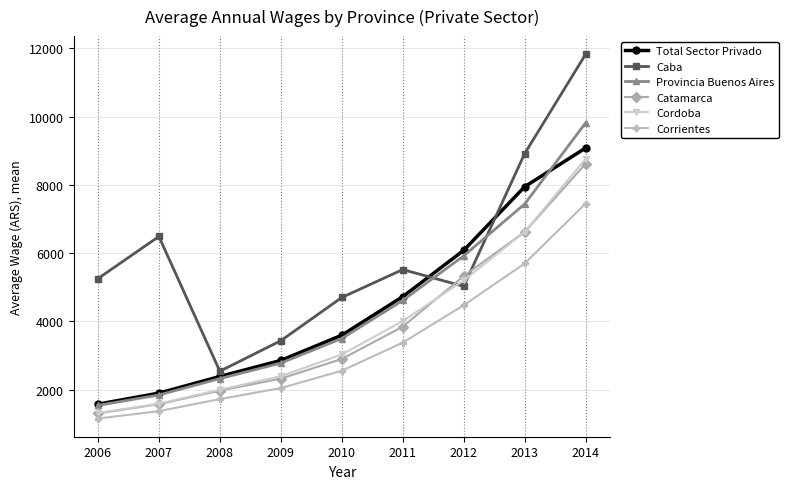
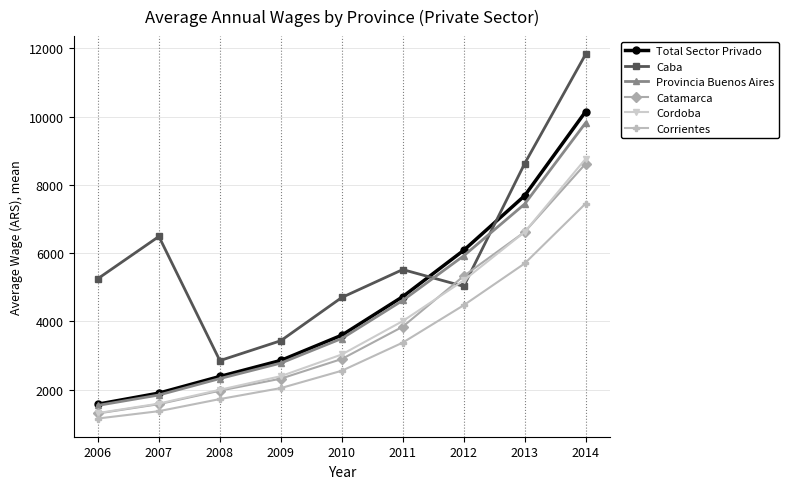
Caba, 2008: 2500 -> 2800
Total Sector Privado, 2013: 7900 -> 7700
Caba, 2013: 8900 -> 8600
Total Sector Privado, 2014: 9100 -> 10100
